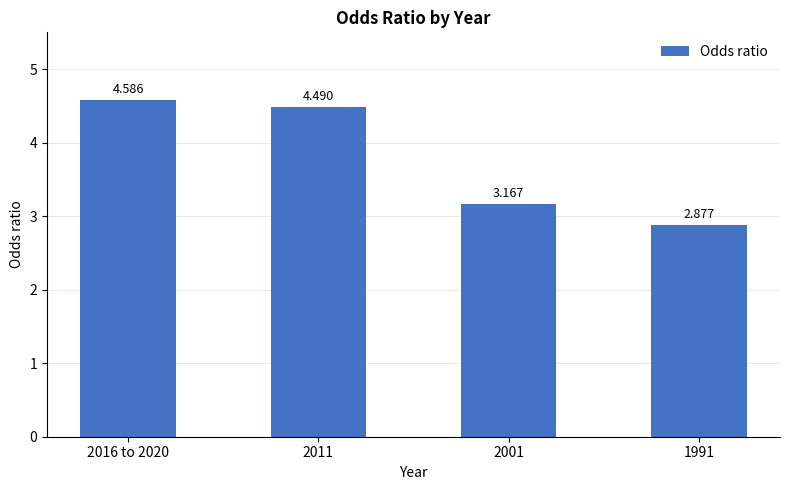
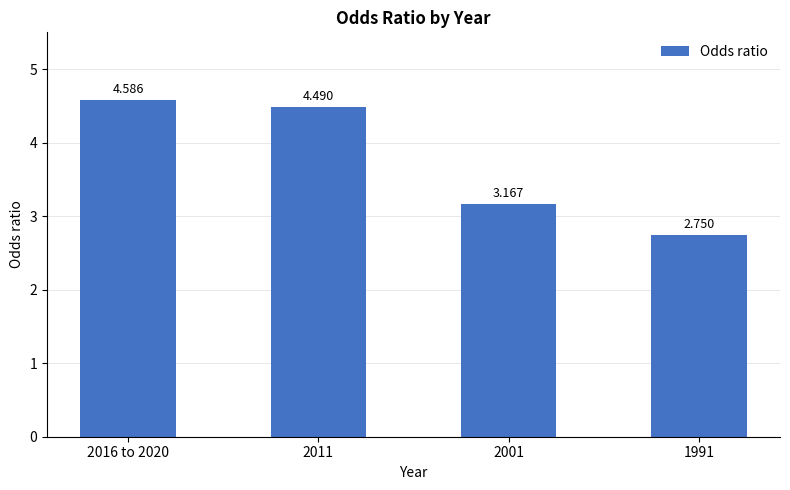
1991: 2.877 -> 2.750
